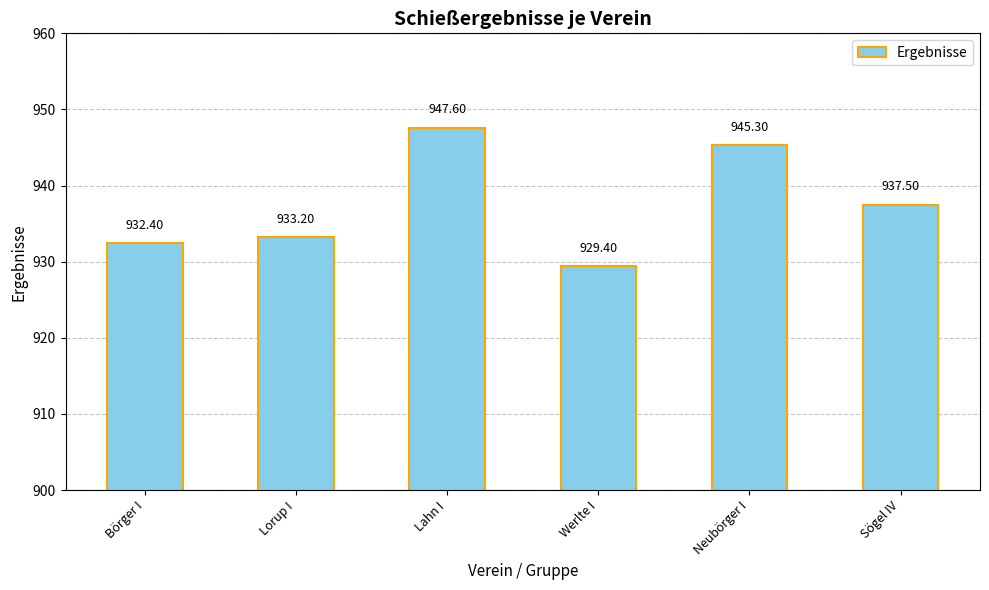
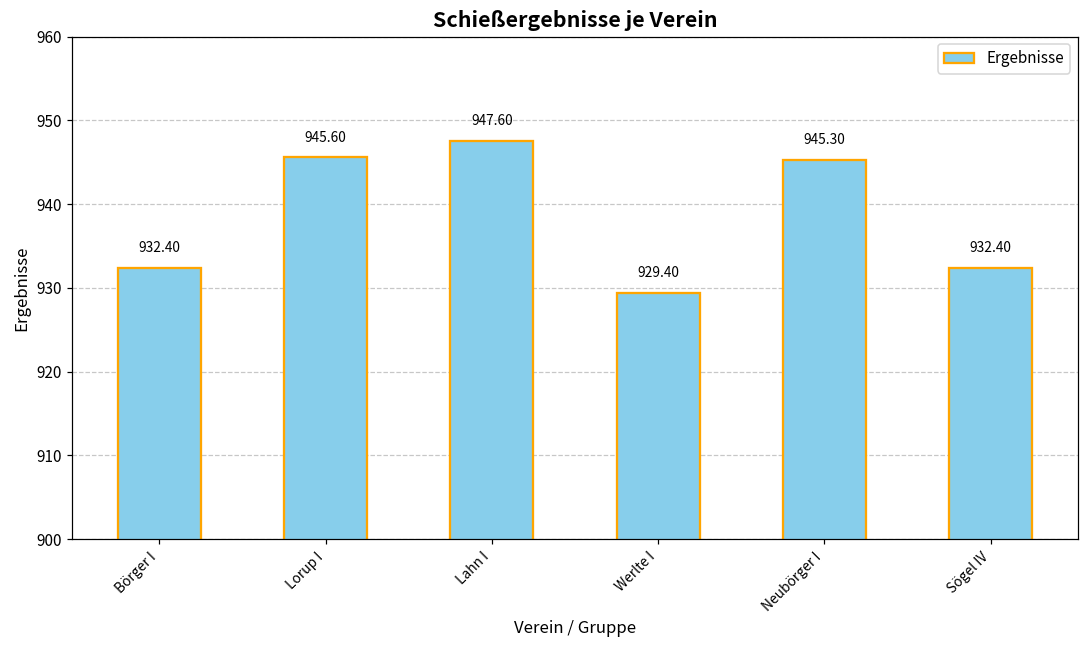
Lorup I: 933.20 -> 945.60
Sögel IV: 937.50 -> 932.40
